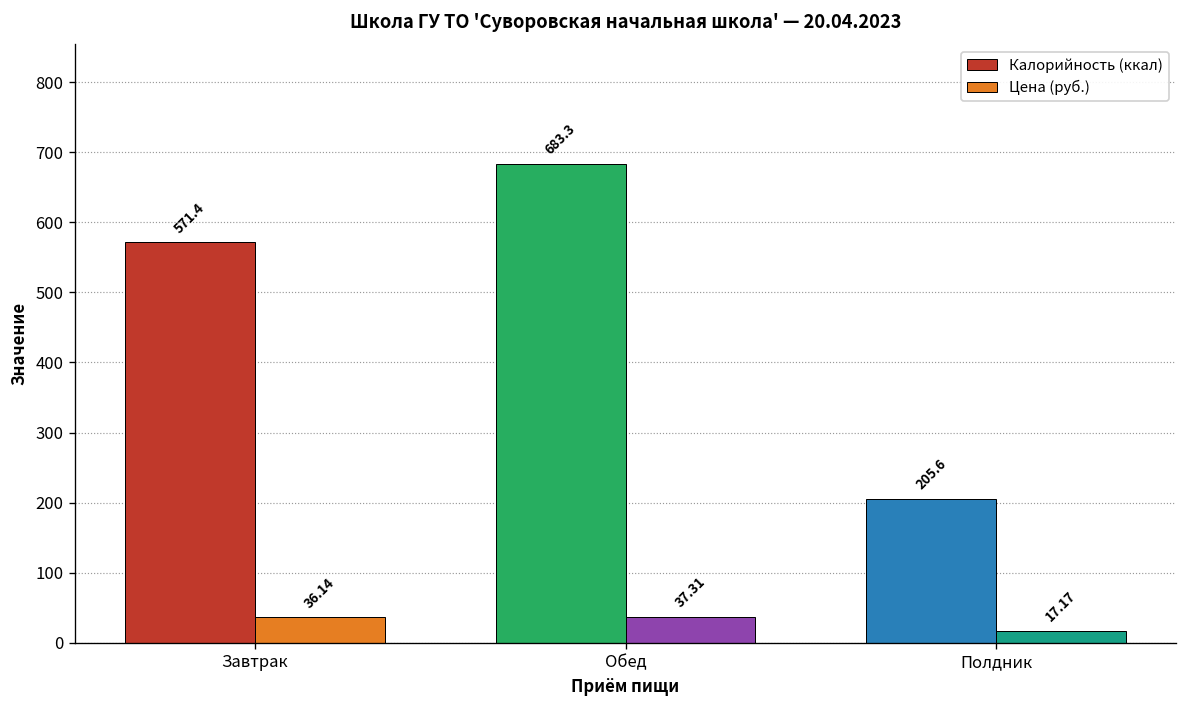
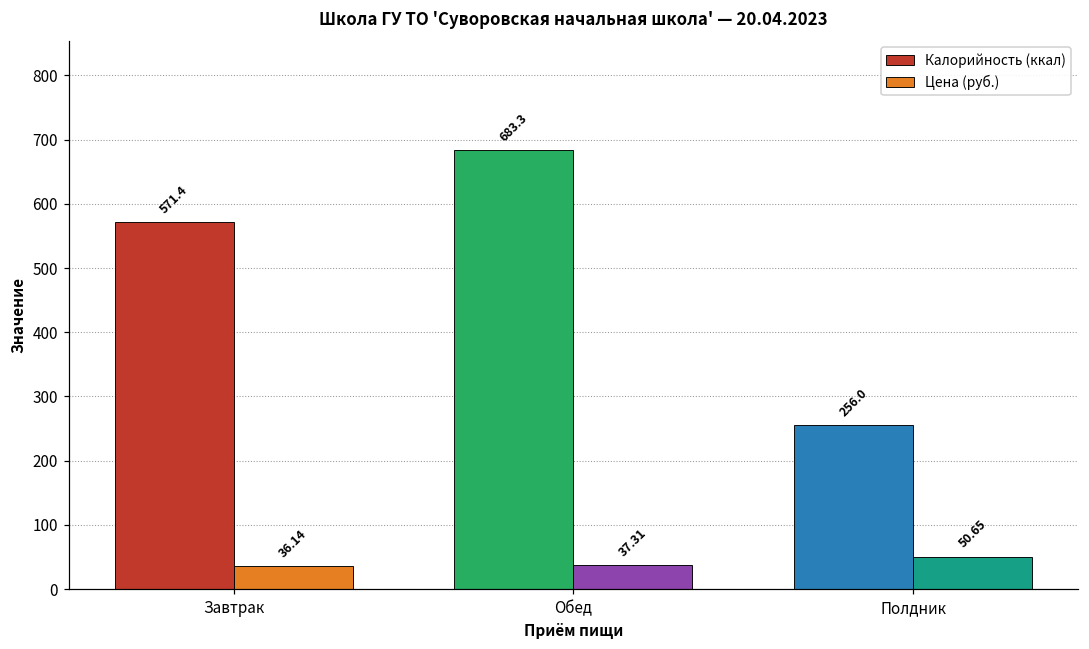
Калорийность (ккал), Полдник: 205.6 -> 256.0
Цена (руб.), Полдник: 17.17 -> 50.65
